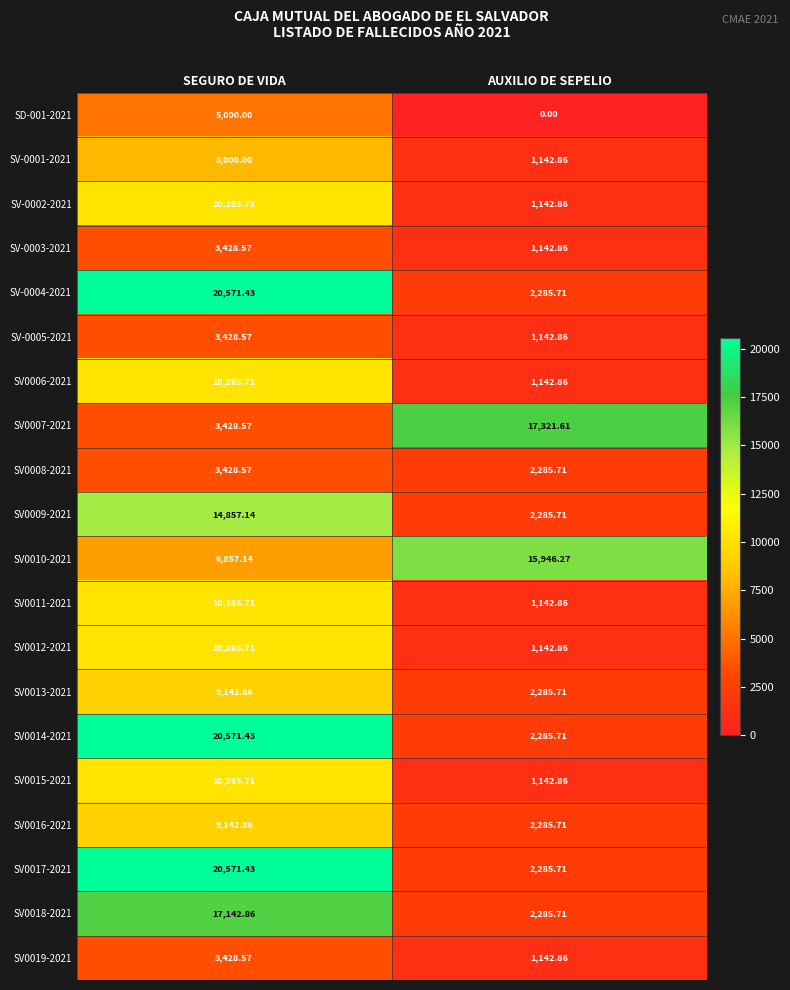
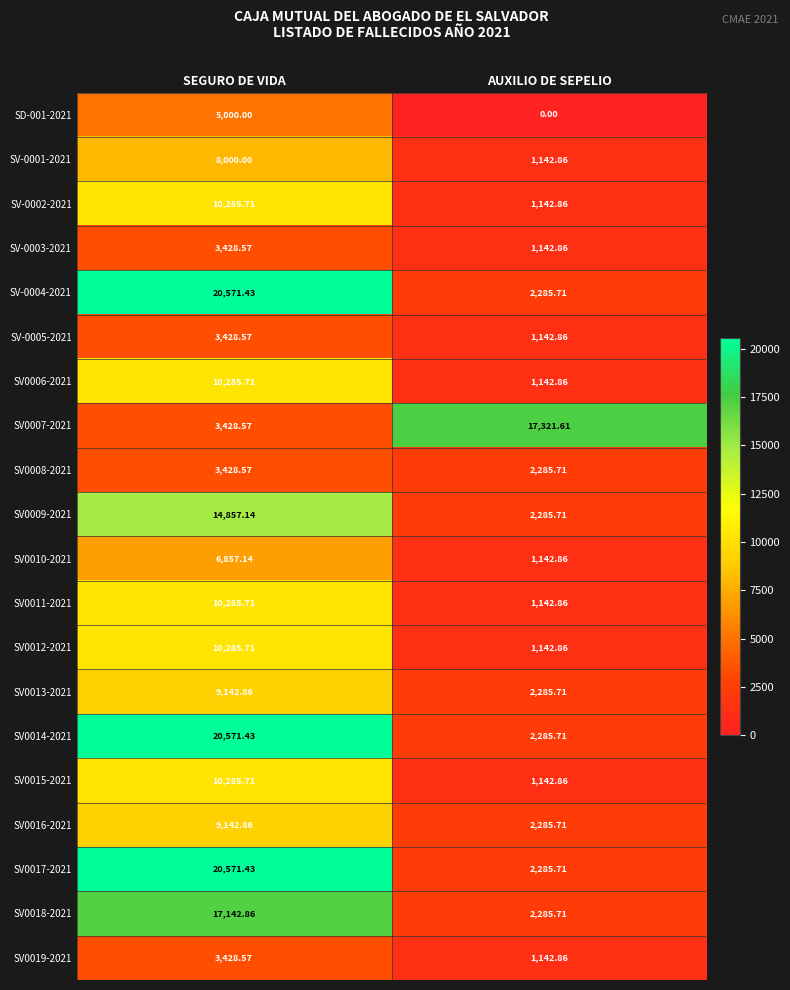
SV0010-2021, AUXILIO DE SEPELIO: 15,946.27 -> 1,142.86
